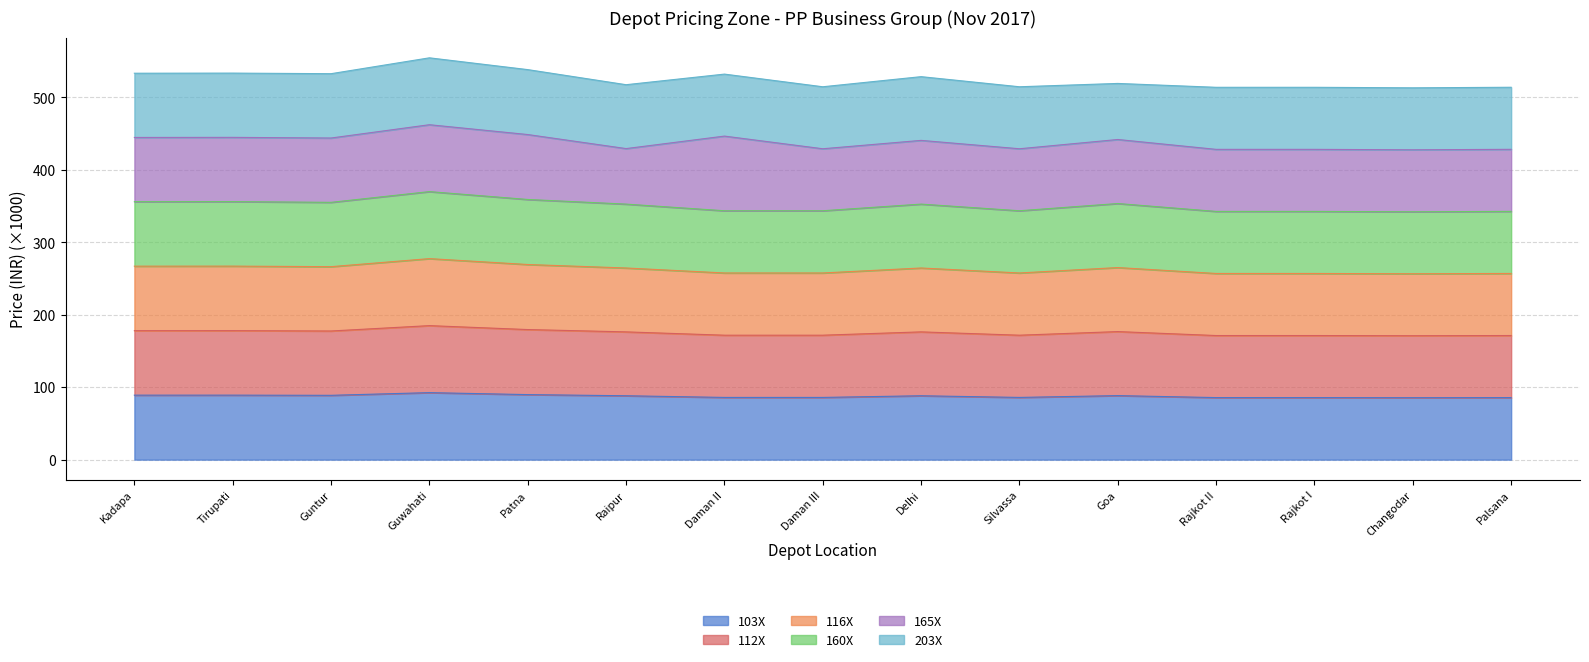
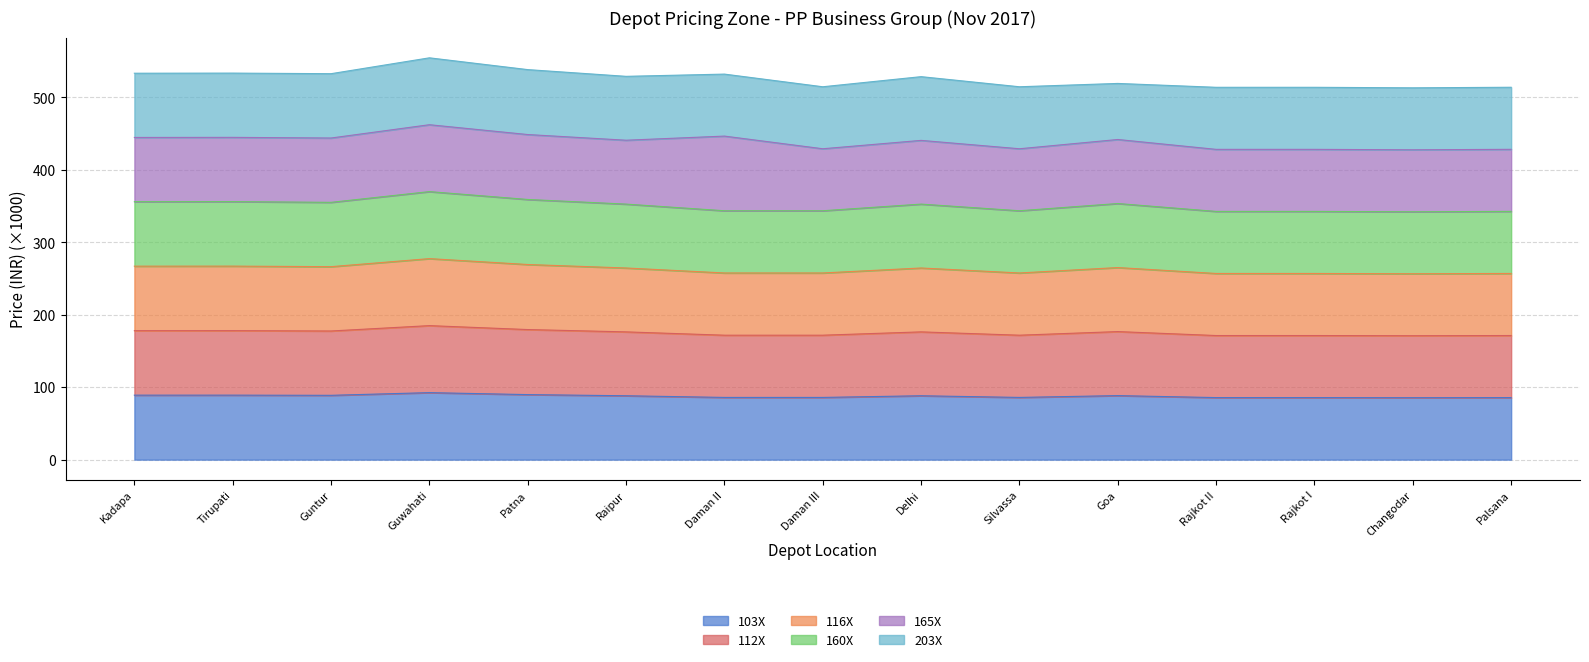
165X, Raipur: 80 -> 90
